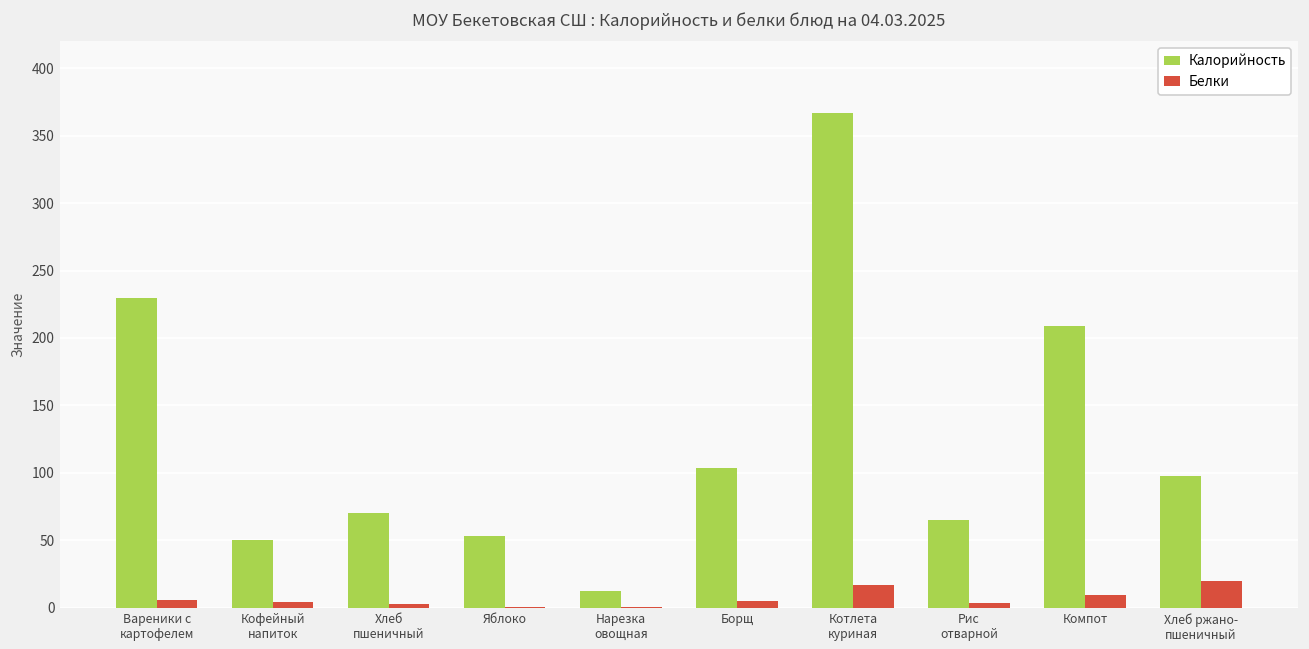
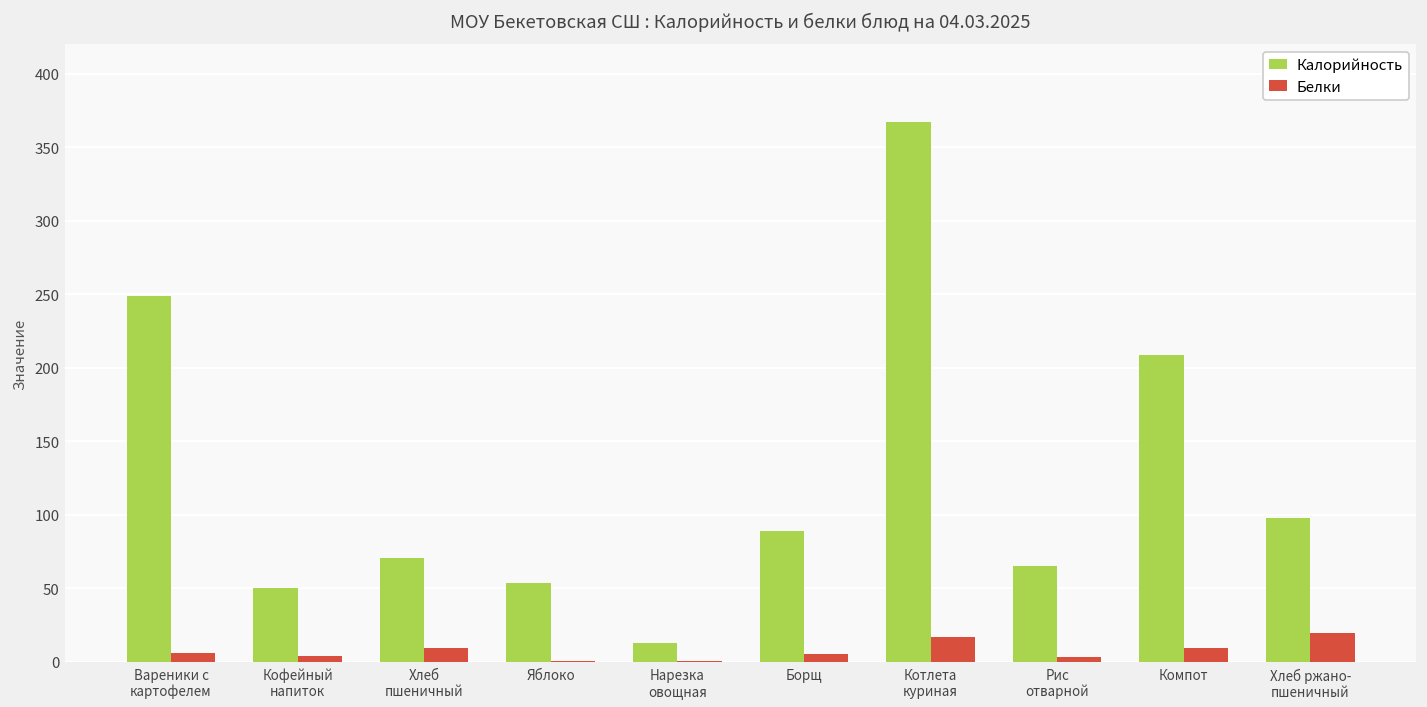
Калорийность, Вареники с картофелем: 230 -> 249
Белки, Хлеб пшеничный: 2 -> 10
Калорийность, Борщ: 104 -> 89
